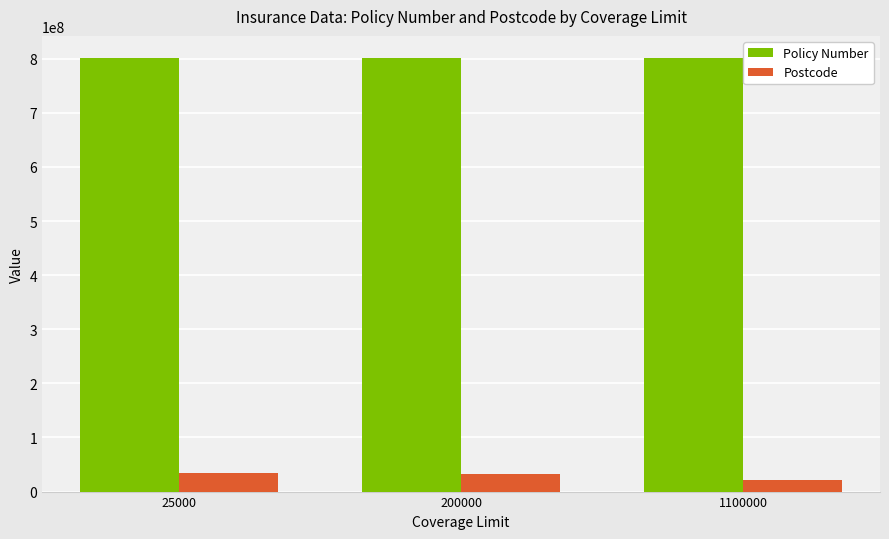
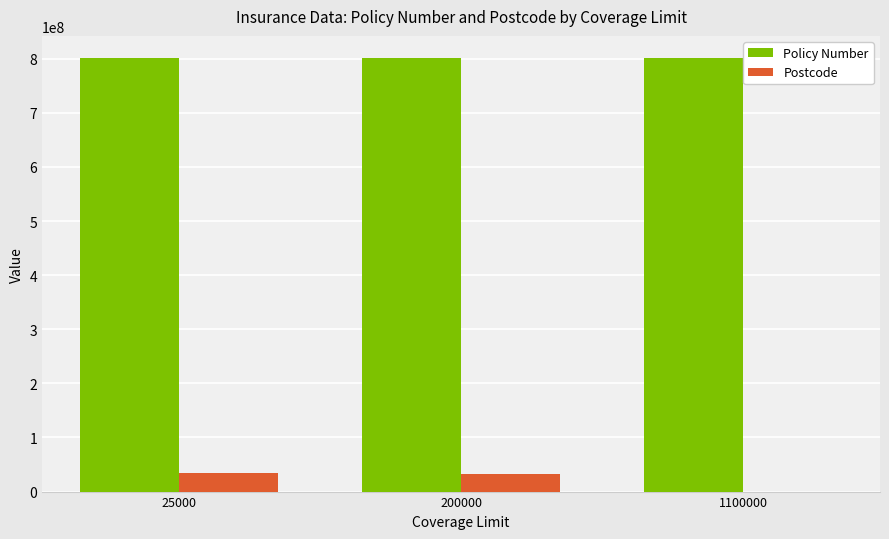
Postcode, 1100000: 20000000 -> 0
